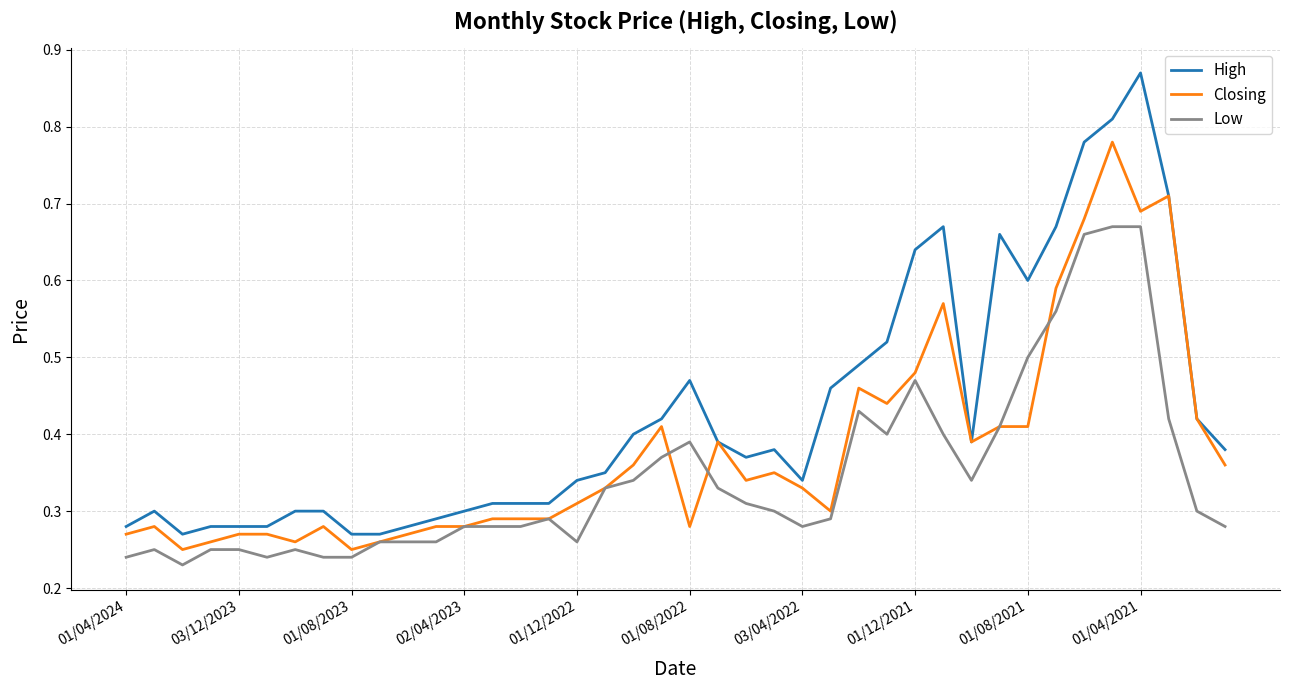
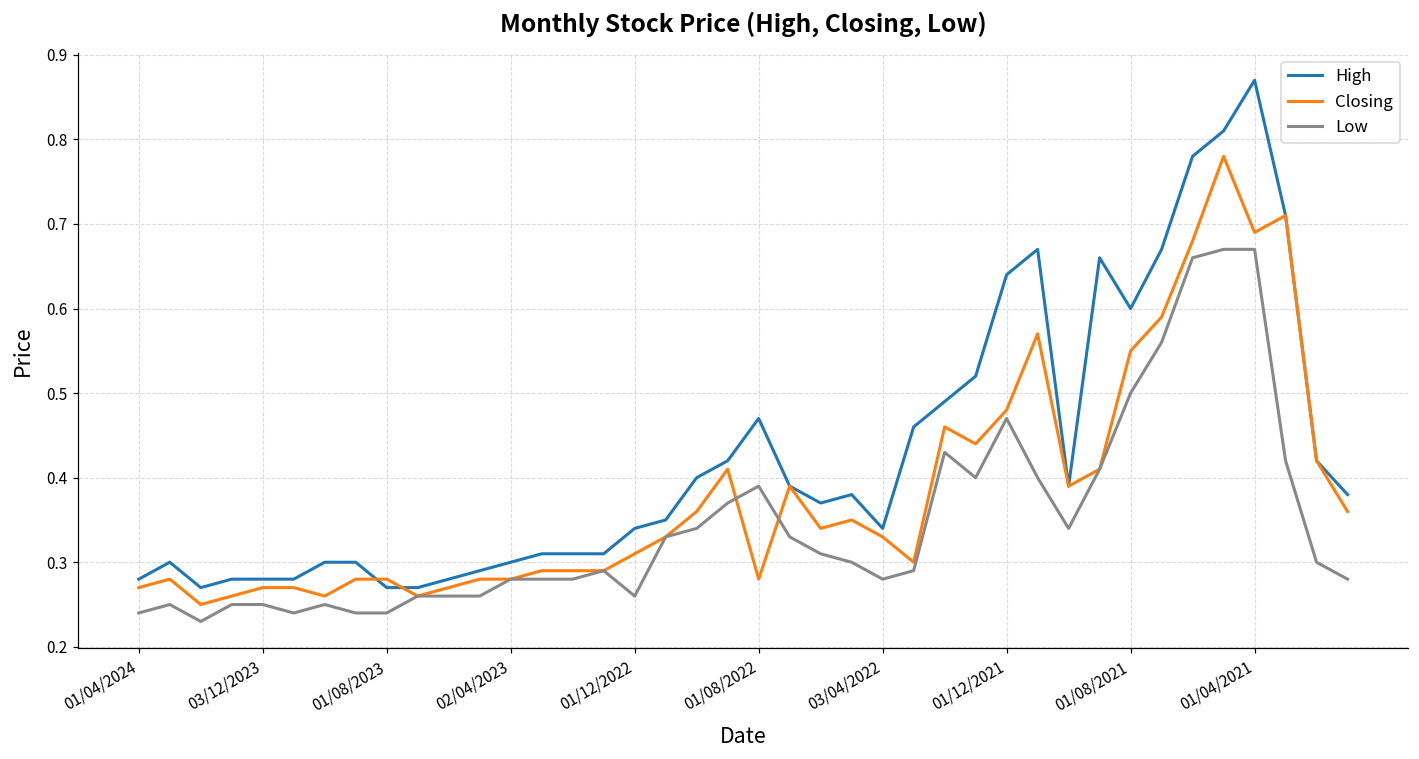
Closing, 01/08/2023: 0.25 -> 0.28
Closing, 01/08/2021: 0.41 -> 0.55
